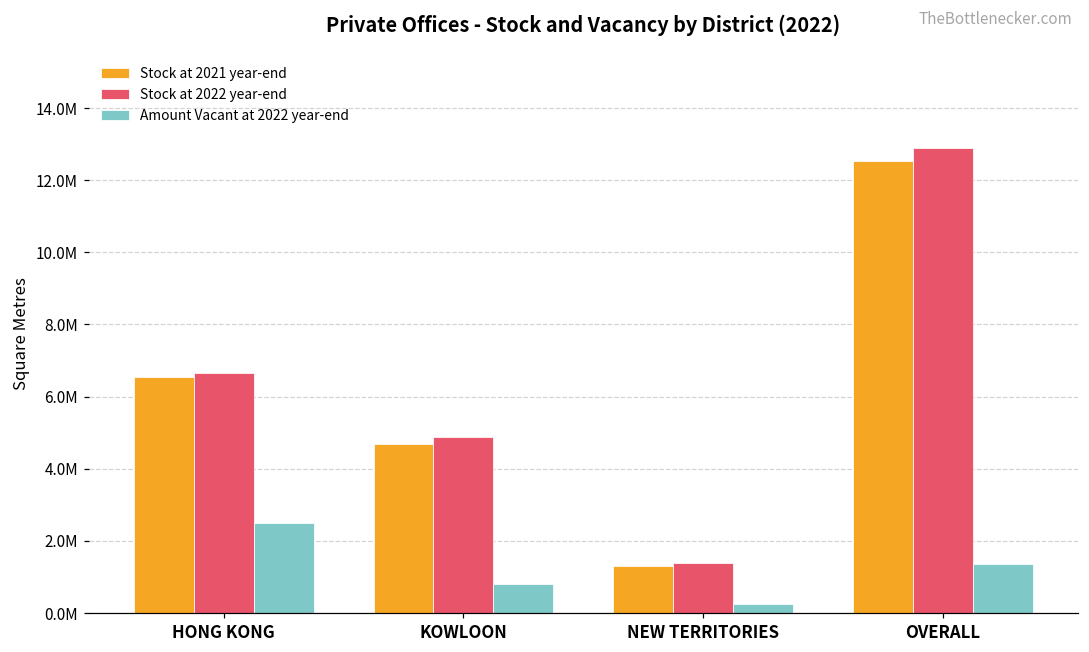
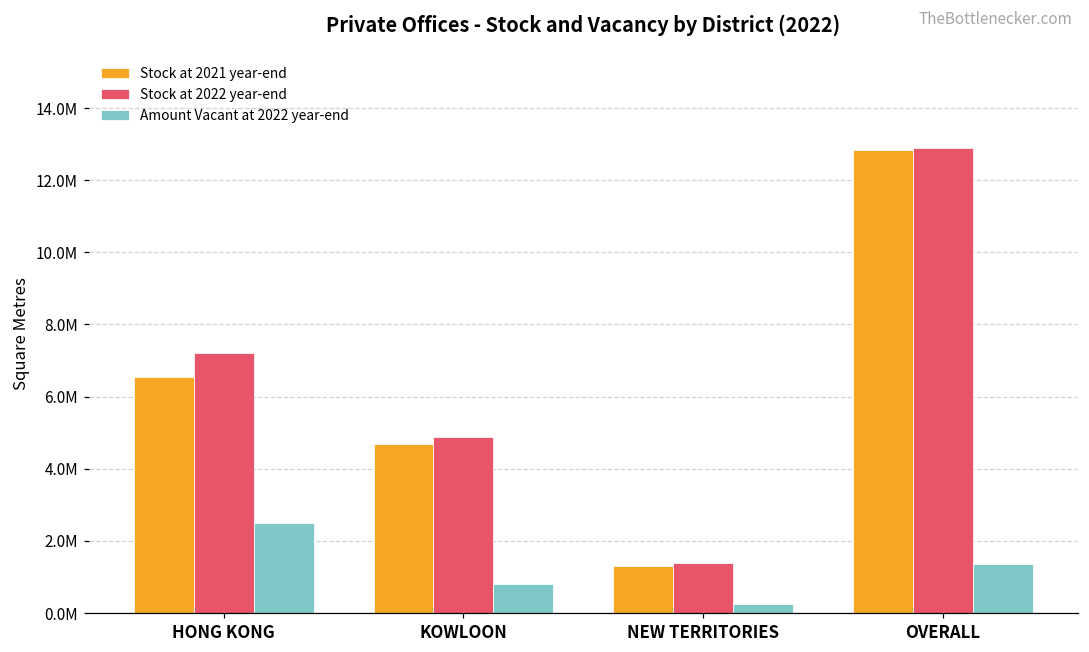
Stock at 2022 year-end, HONG KONG: 6600000 -> 7200000
Stock at 2021 year-end, OVERALL: 12500000 -> 12800000
